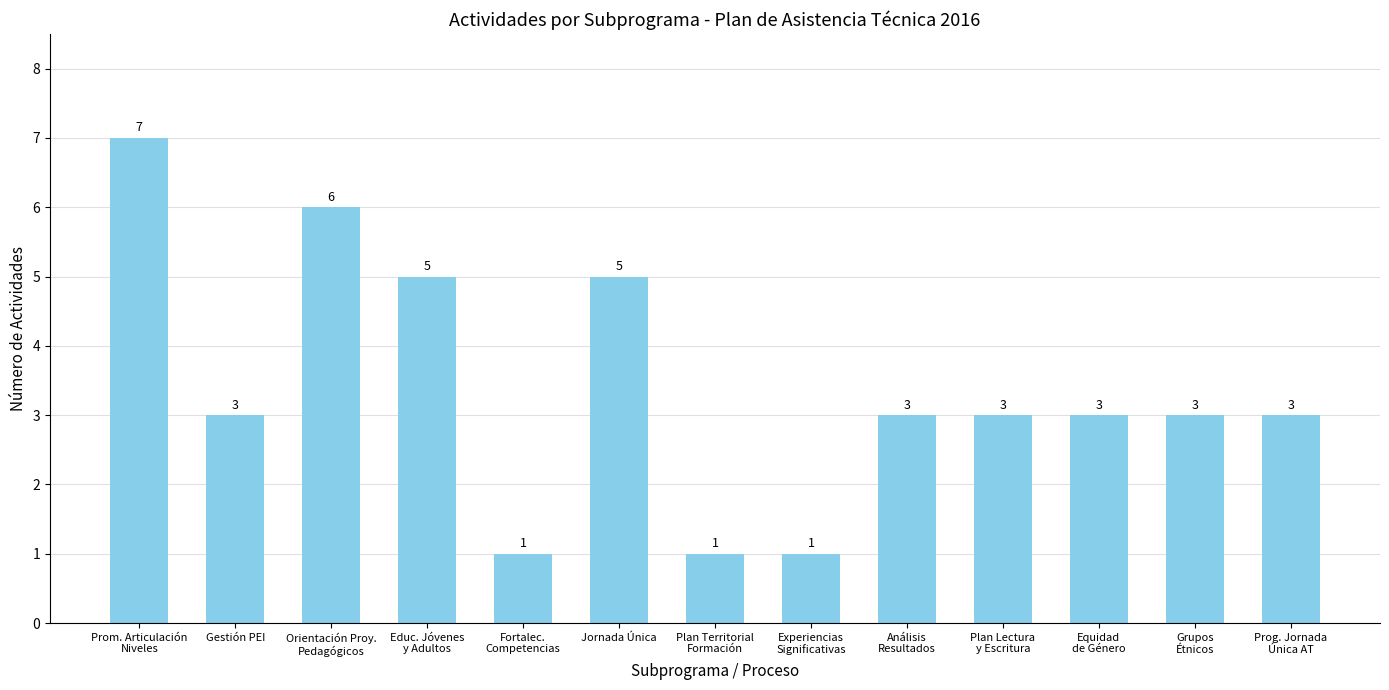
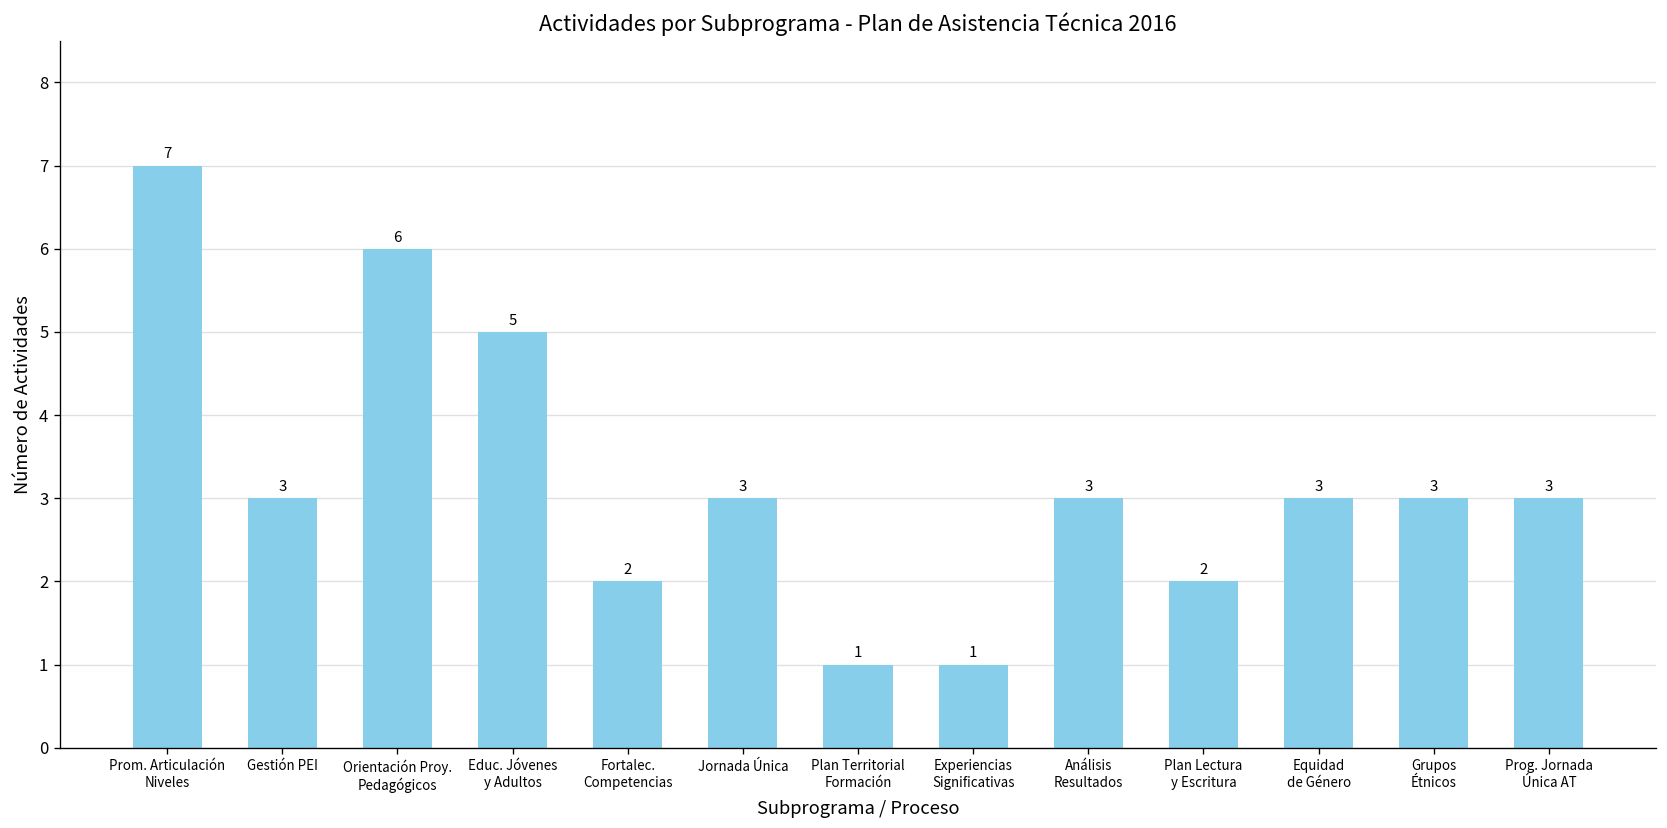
Fortalec. Competencias: 1 -> 2
Jornada Única: 5 -> 3
Plan Lectura y Escritura: 3 -> 2
